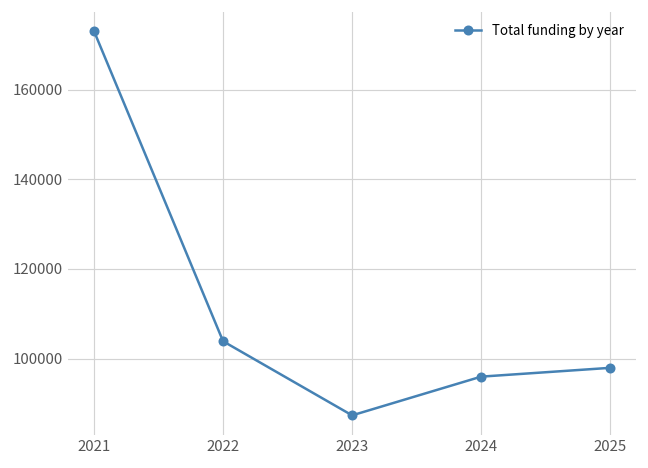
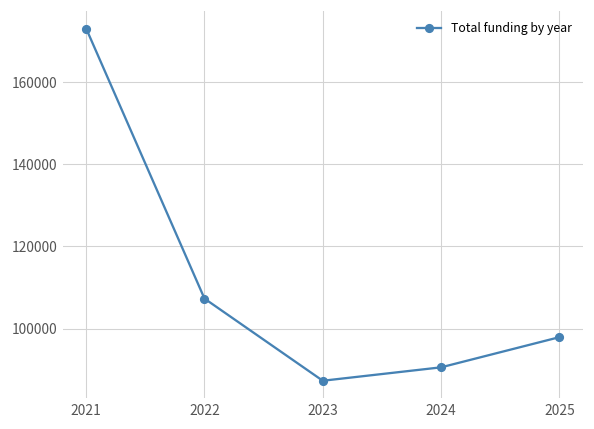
2022: 104000 -> 107000
2024: 96000 -> 91000
